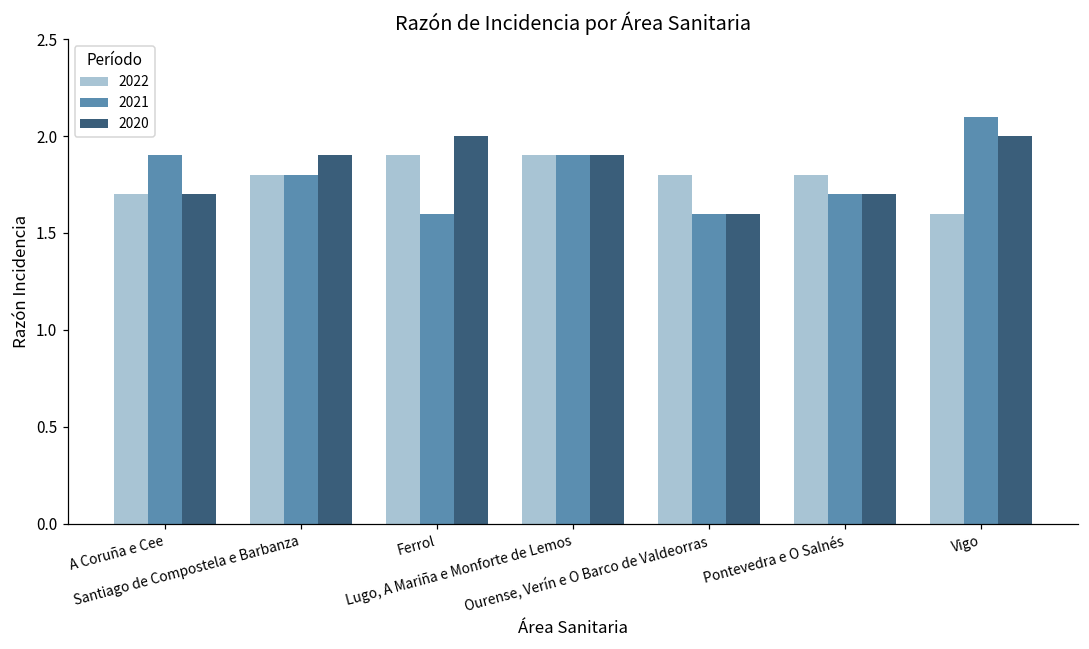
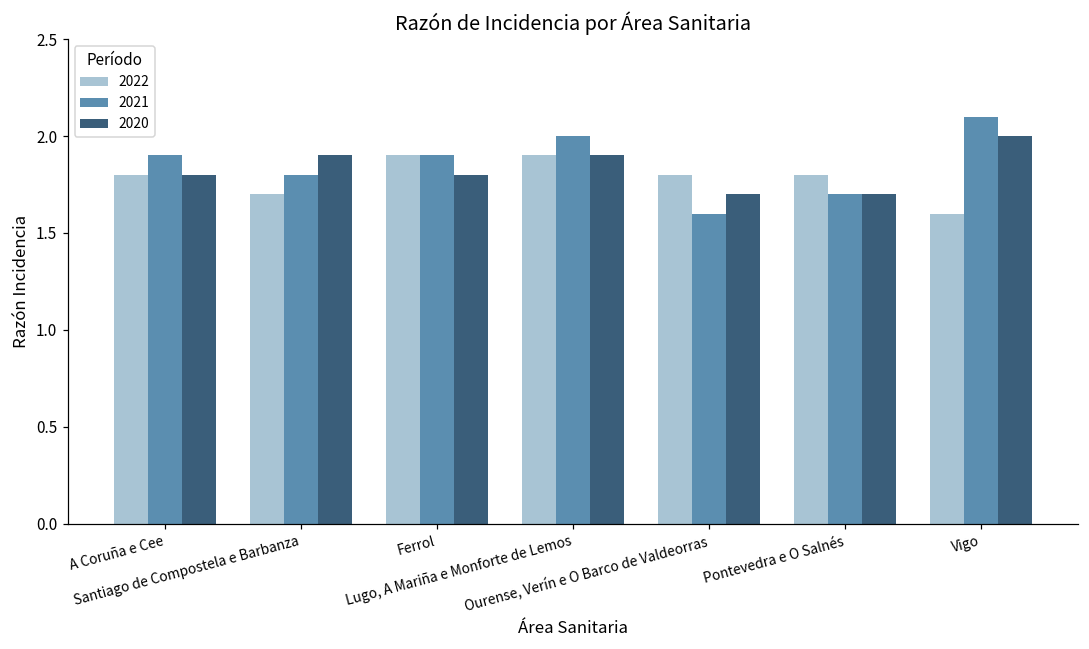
2022, A Coruña e Cee: 1.7 -> 1.8
2020, A Coruña e Cee: 1.7 -> 1.8
2022, Santiago de Compostela e Barbanza: 1.8 -> 1.7
2021, Ferrol: 1.6 -> 1.9
2020, Ferrol: 2.0 -> 1.8
2021, Lugo, A Mariña e Monforte de Lemos: 1.9 -> 2.0
2020, Ourense, Verín e O Barco de Valdeorras: 1.6 -> 1.7
